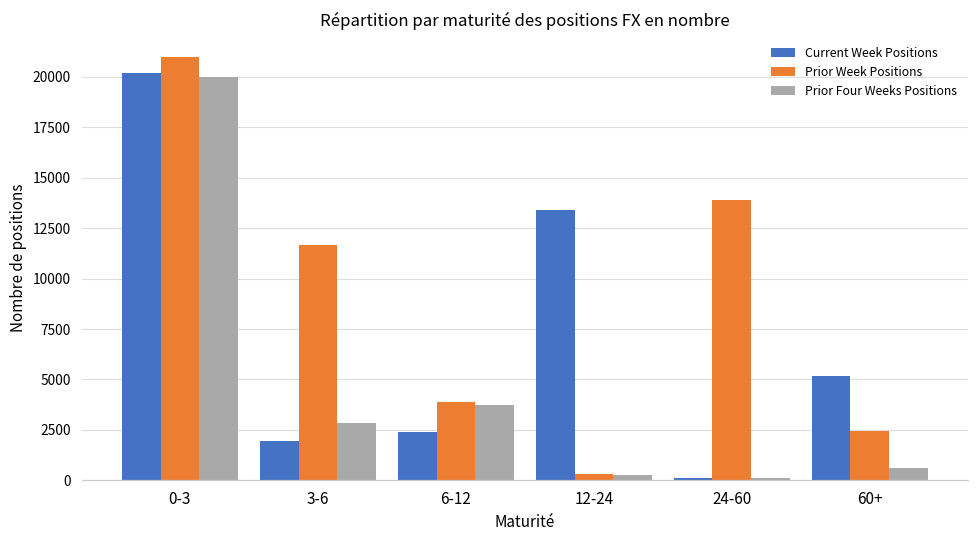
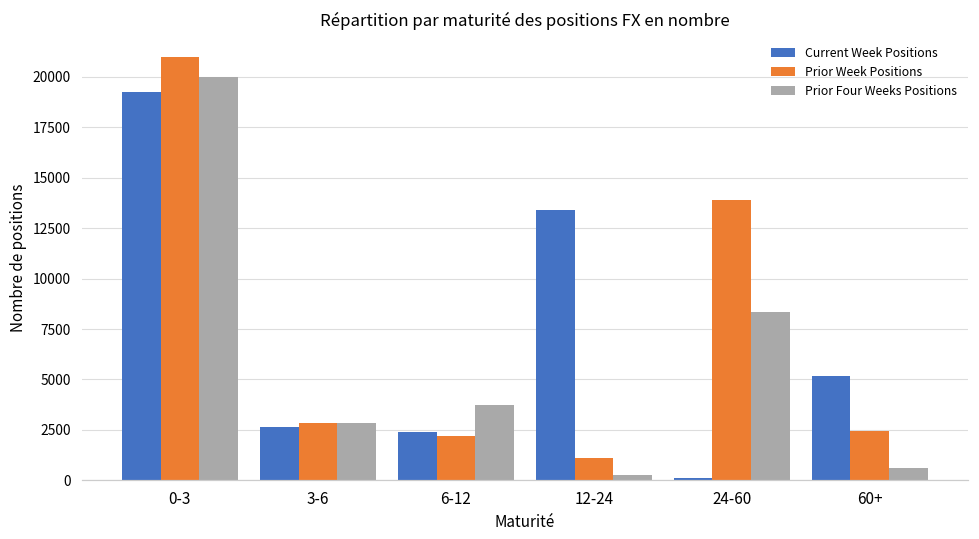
Current Week Positions, 0-3: 20200 -> 19300
Current Week Positions, 3-6: 1900 -> 2700
Prior Week Positions, 3-6: 11700 -> 2800
Prior Week Positions, 6-12: 3900 -> 2200
Prior Week Positions, 12-24: 300 -> 1100
Prior Four Weeks Positions, 24-60: 100 -> 8300
